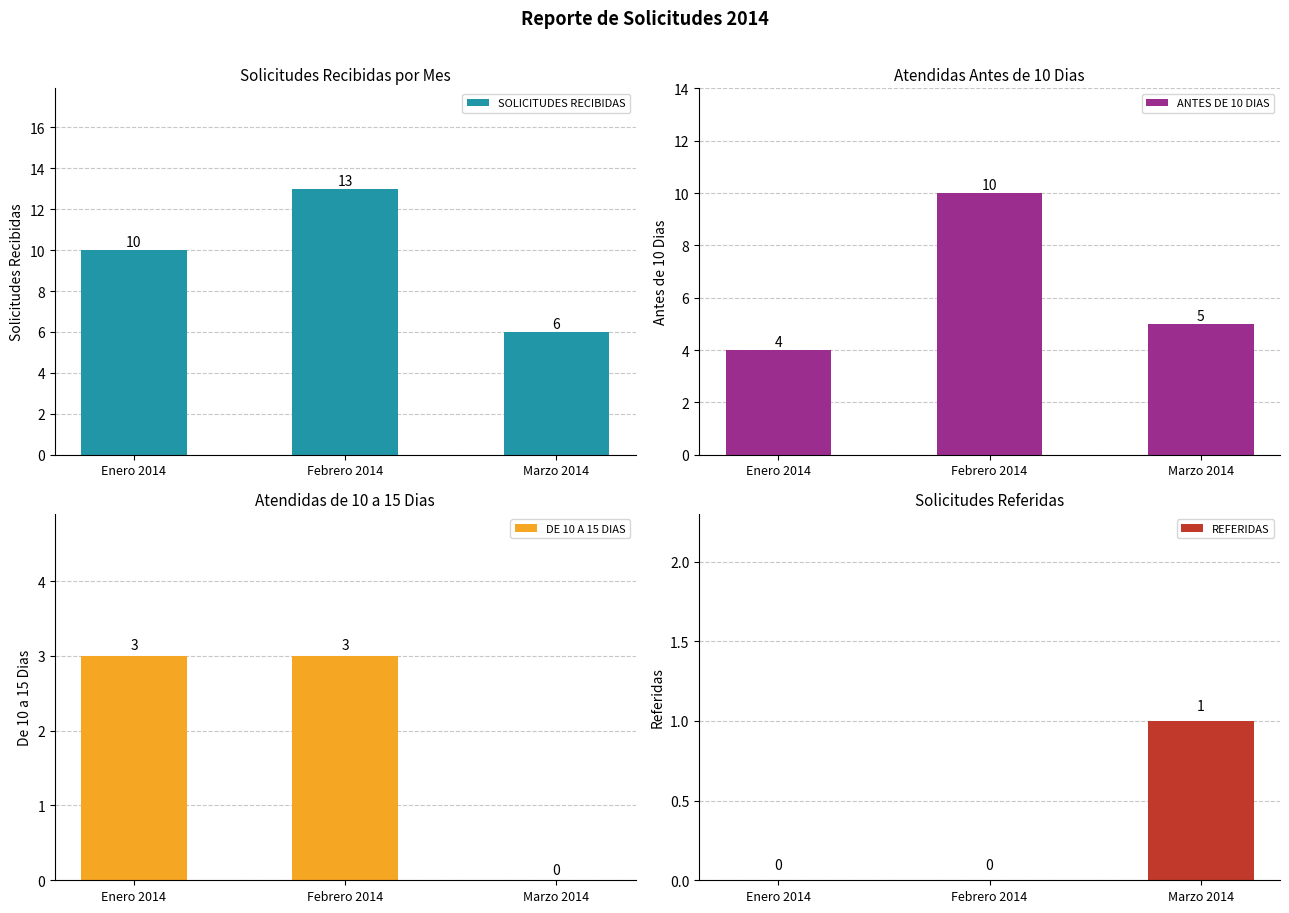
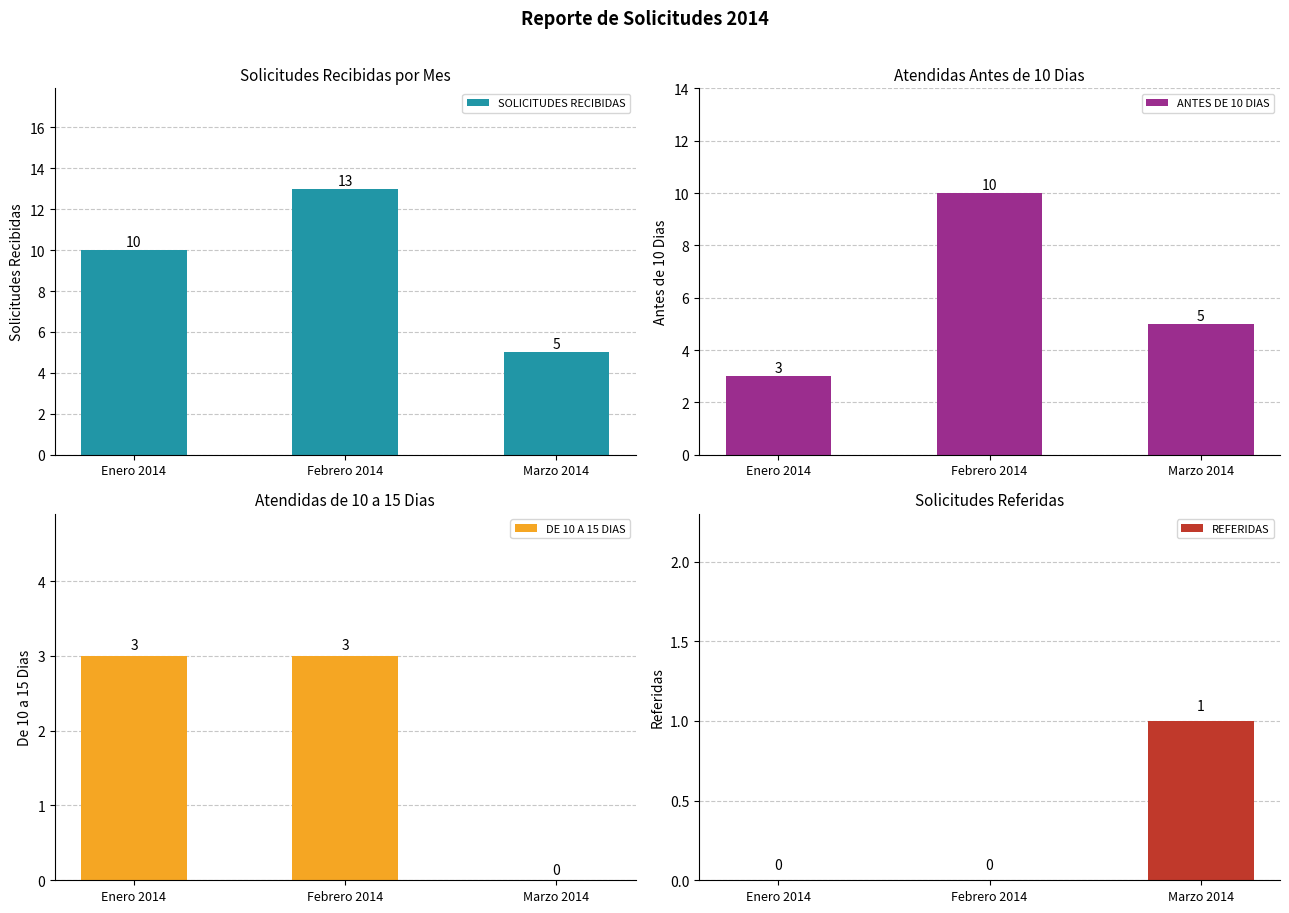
Solicitudes Recibidas por Mes, Marzo 2014: 6 -> 5
Atendidas Antes de 10 Dias, Enero 2014: 4 -> 3
